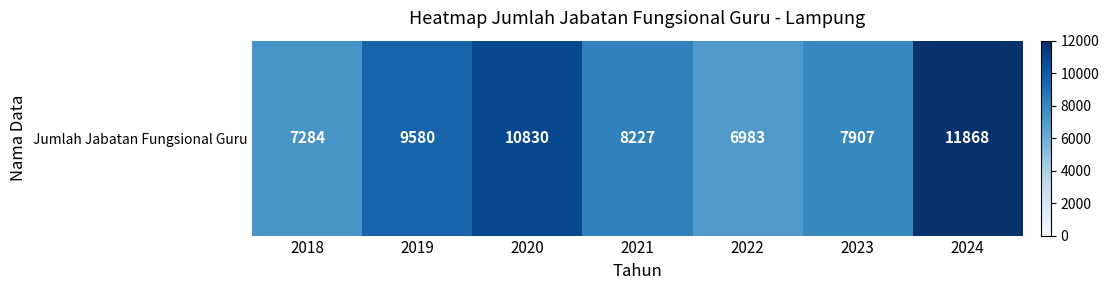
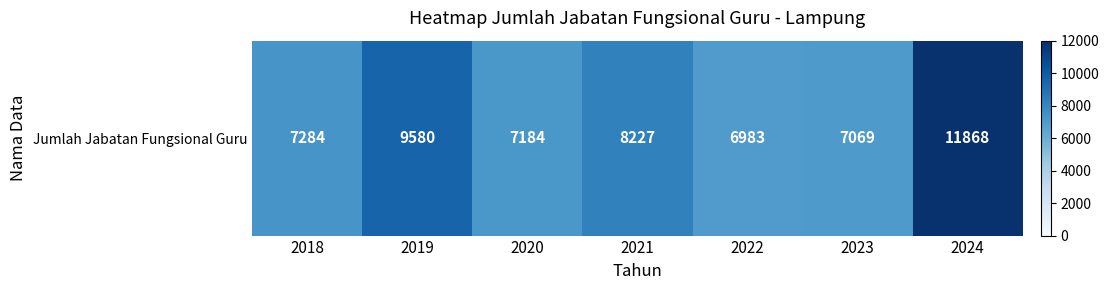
Jumlah Jabatan Fungsional Guru, 2020: 10830 -> 7184
Jumlah Jabatan Fungsional Guru, 2023: 7907 -> 7069
